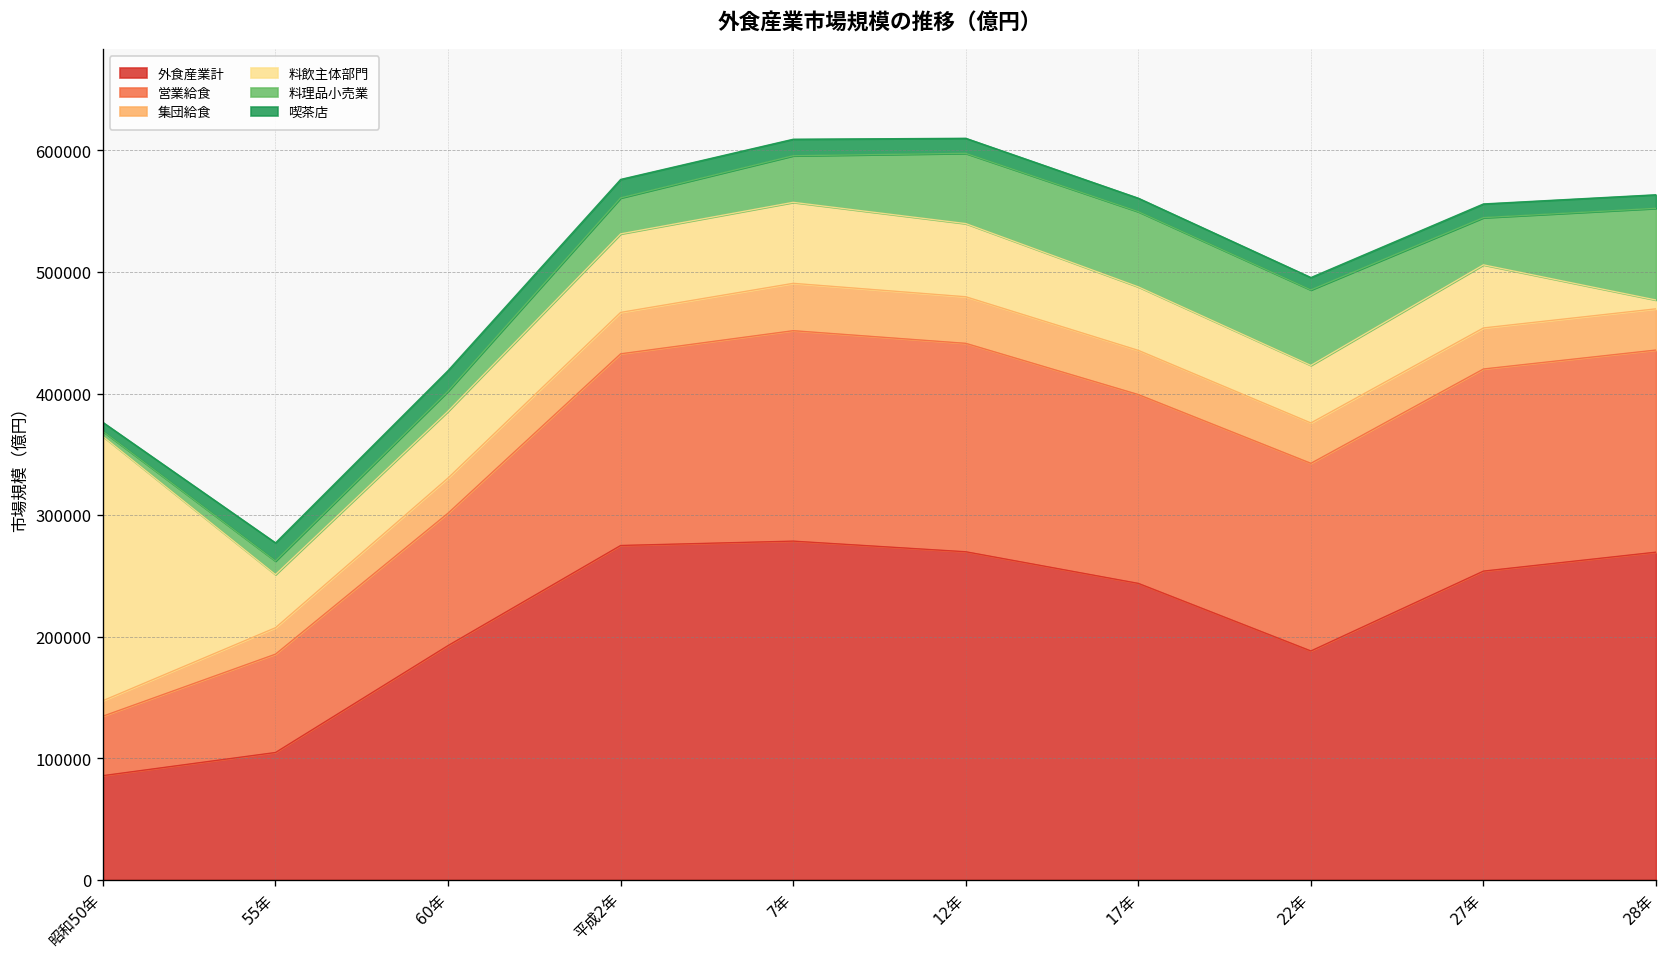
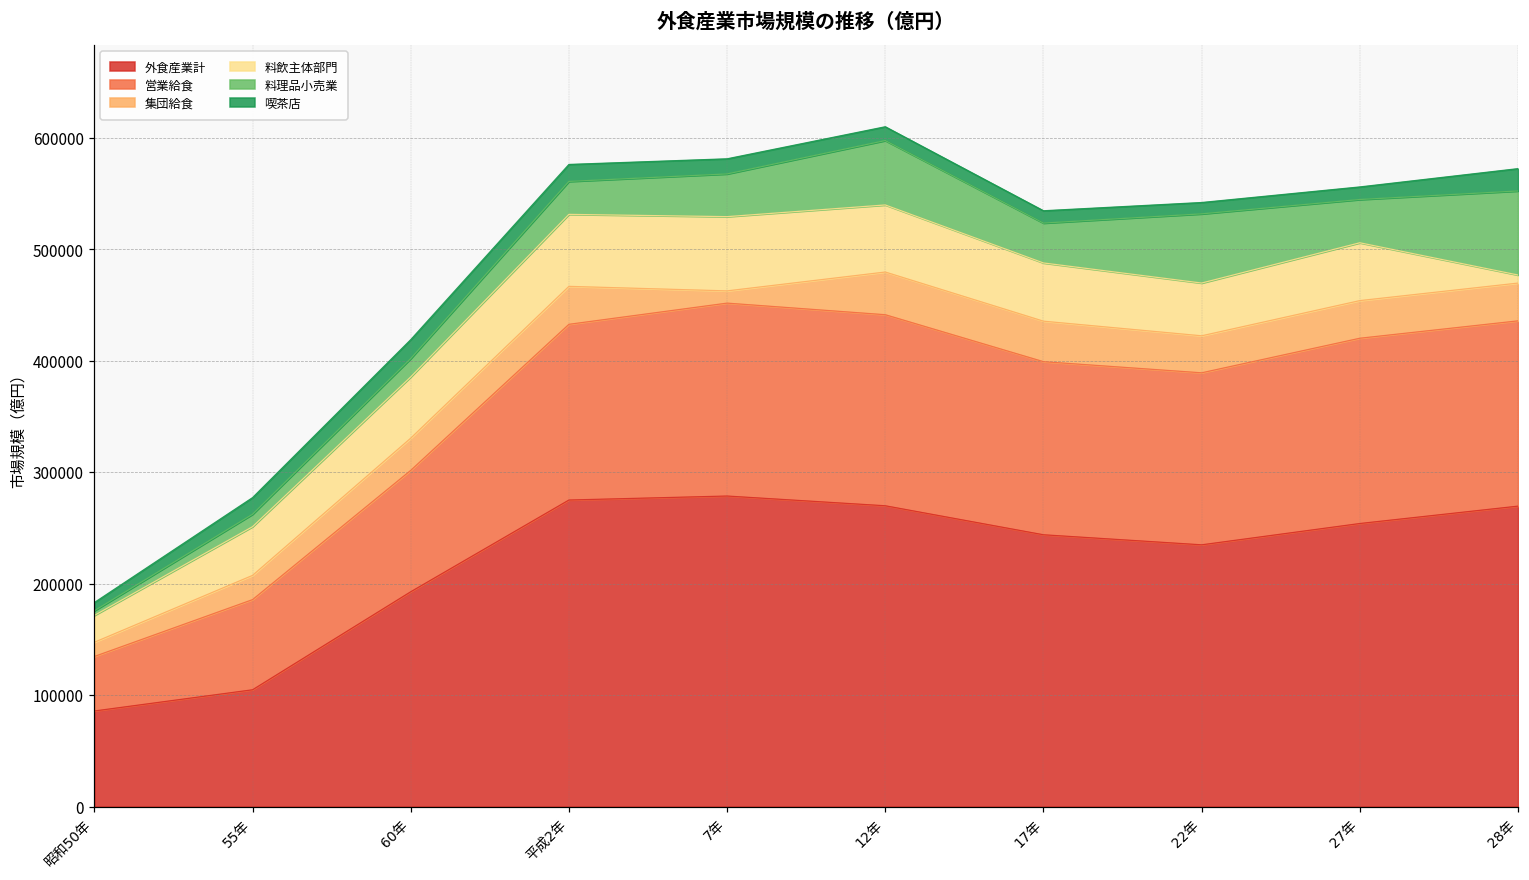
料飲主体部門, 昭和50年: 217000 -> 24000
集団給食, 7年: 39000 -> 11000
料理品小売業, 17年: 62000 -> 36000
外食産業計, 22年: 188000 -> 235000
喫茶店, 28年: 11000 -> 20000
